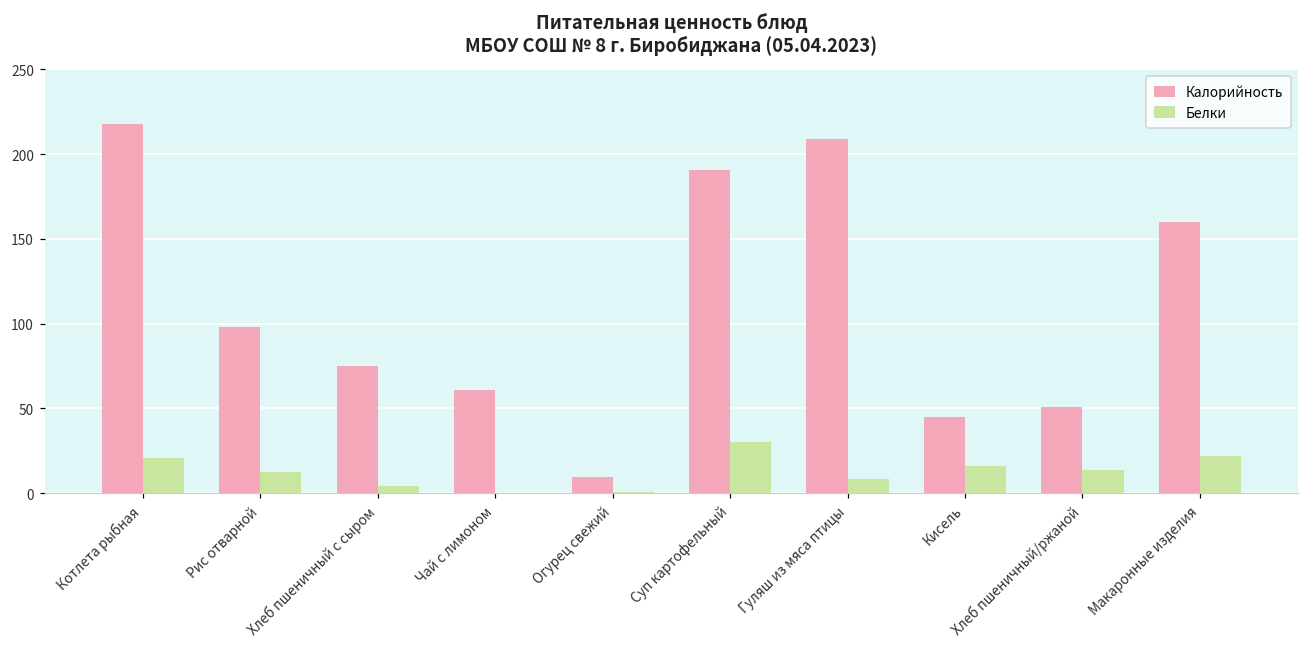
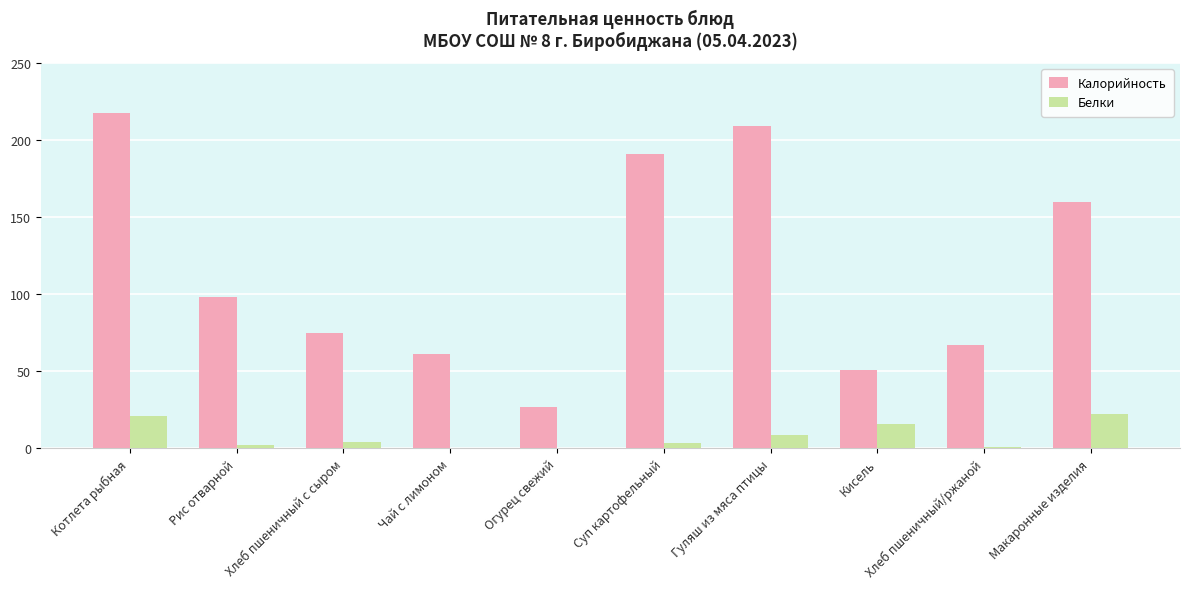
Белки, Рис отварной: 13 -> 2
Калорийность, Огурец свежий: 10 -> 27
Белки, Суп картофельный: 30 -> 4
Калорийность, Кисель: 45 -> 51
Калорийность, Хлеб пшеничный/ржаной: 51 -> 67
Белки, Хлеб пшеничный/ржаной: 14 -> 1
